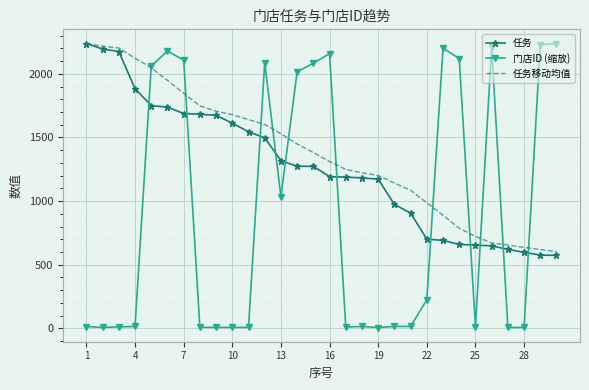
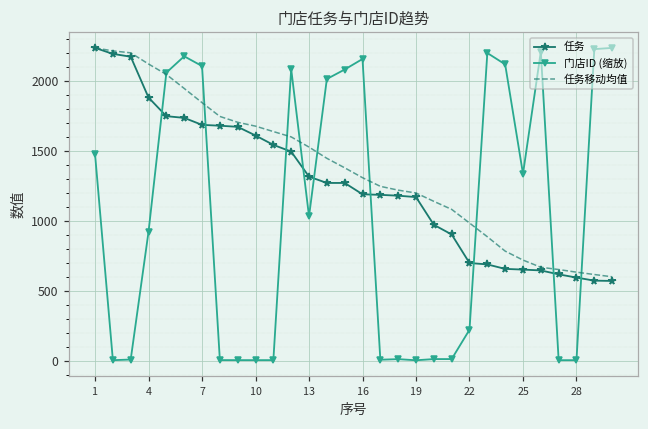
门店ID (缩放), 1: 10 -> 1480
门店ID (缩放), 4: 10 -> 930
门店ID (缩放), 25: 10 -> 1340
